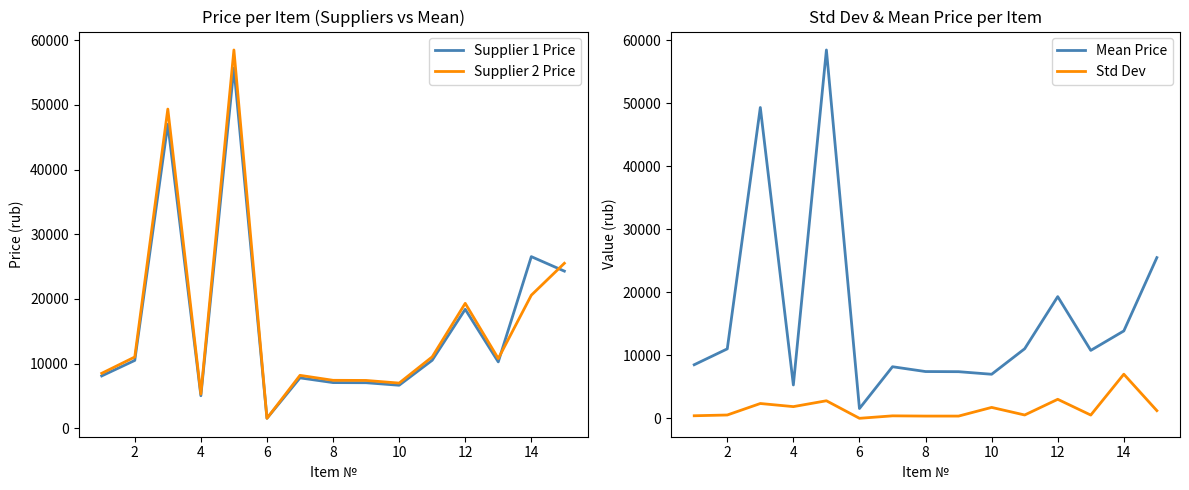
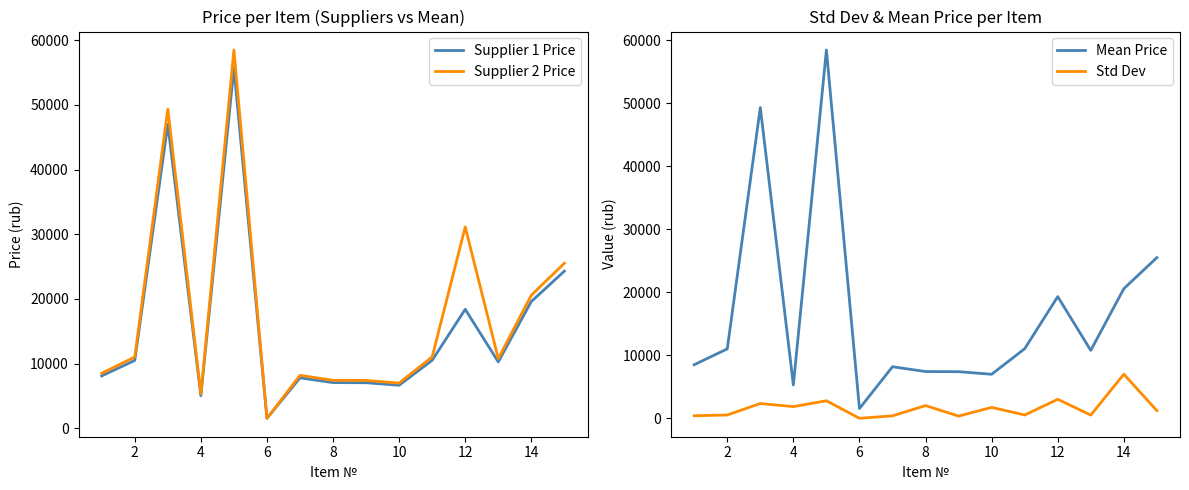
Price per Item (Suppliers vs Mean), Supplier 2 Price, 12: 19000 -> 31000
Price per Item (Suppliers vs Mean), Supplier 1 Price, 14: 27000 -> 20000
Std Dev & Mean Price per Item, Std Dev, 8: 0 -> 2000
Std Dev & Mean Price per Item, Mean Price, 14: 14000 -> 21000
